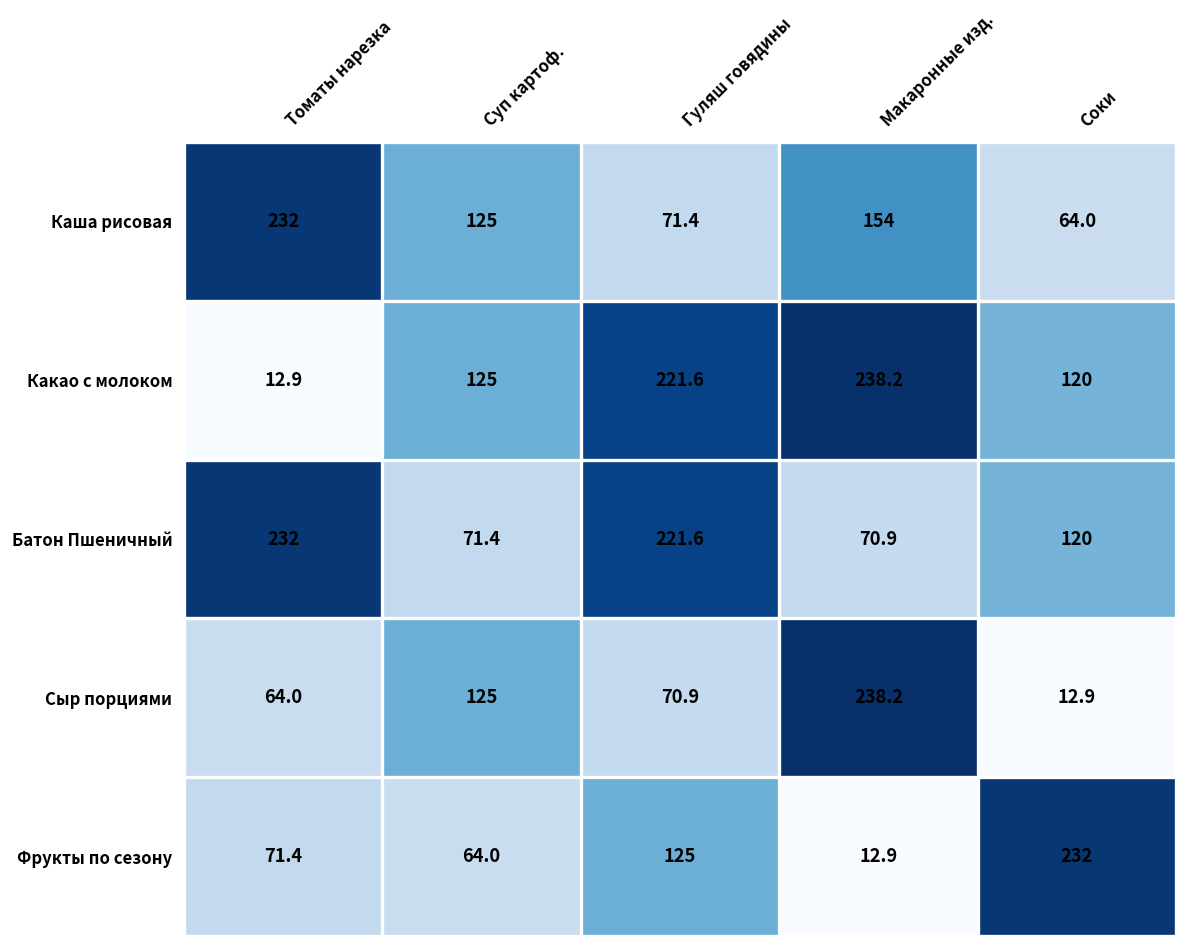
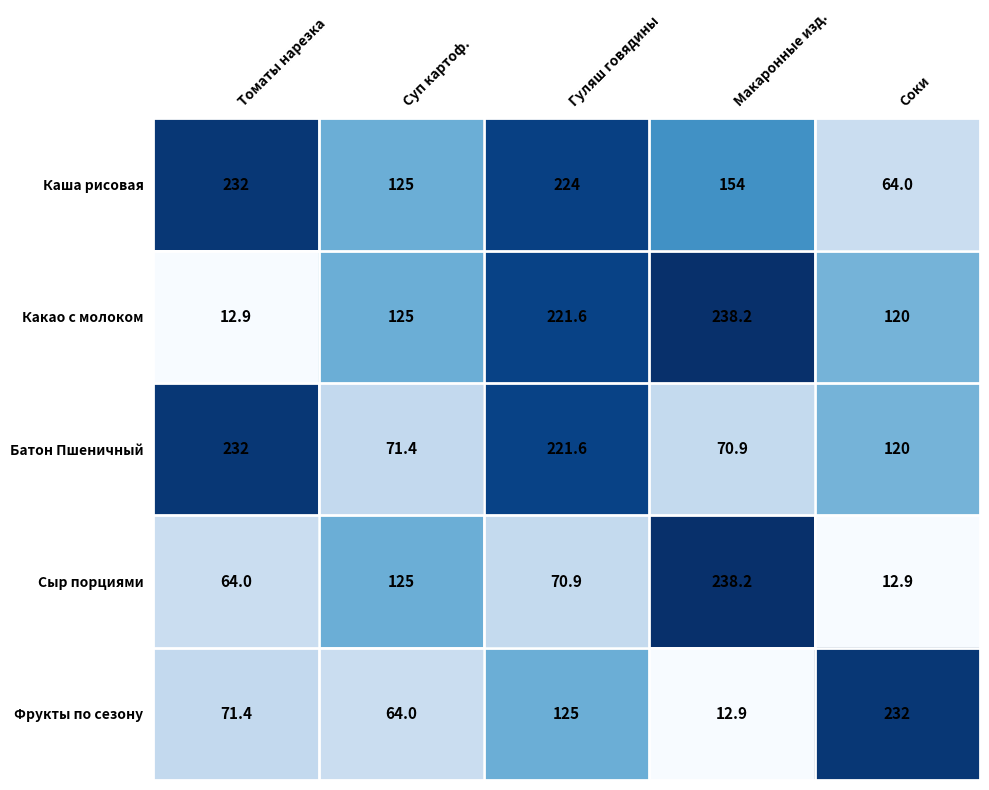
Каша рисовая, Гуляш говядины: 71.4 -> 224
